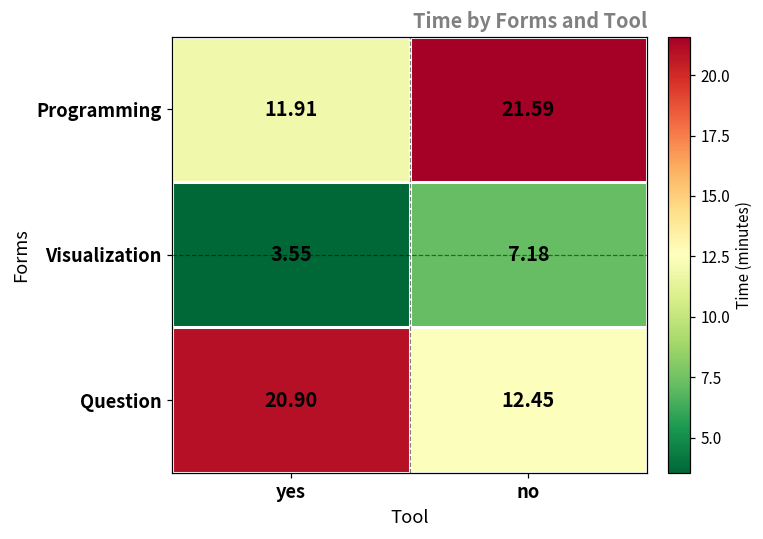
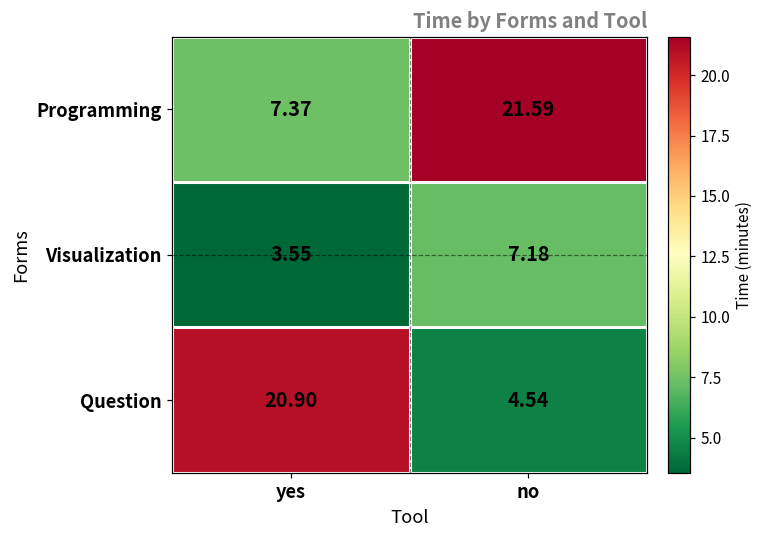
Programming, yes: 11.91 -> 7.37
Question, no: 12.45 -> 4.54
